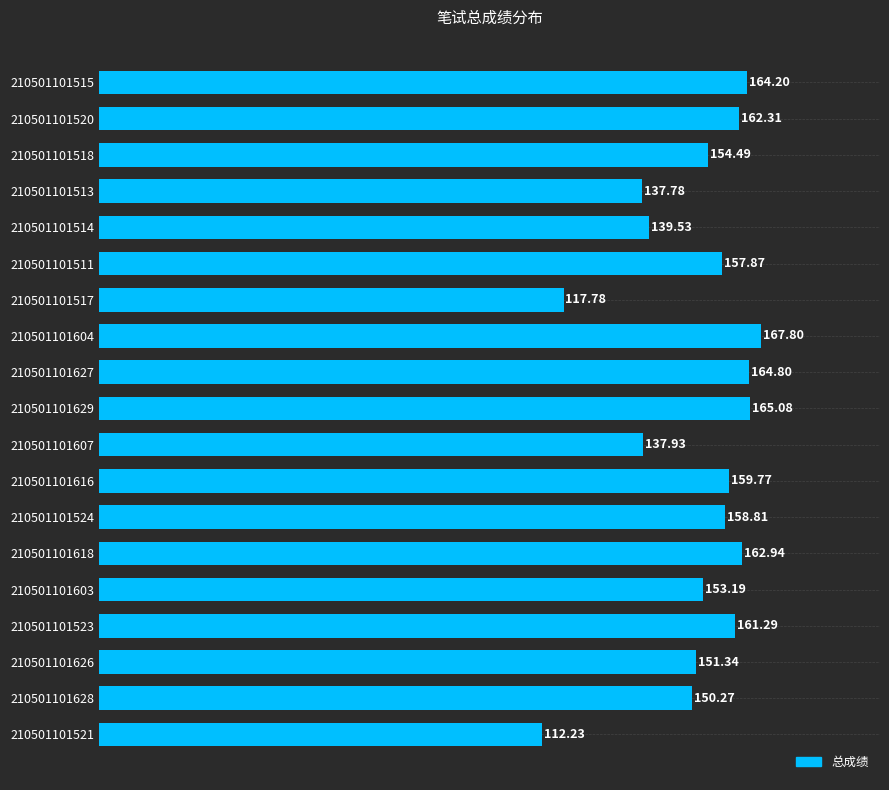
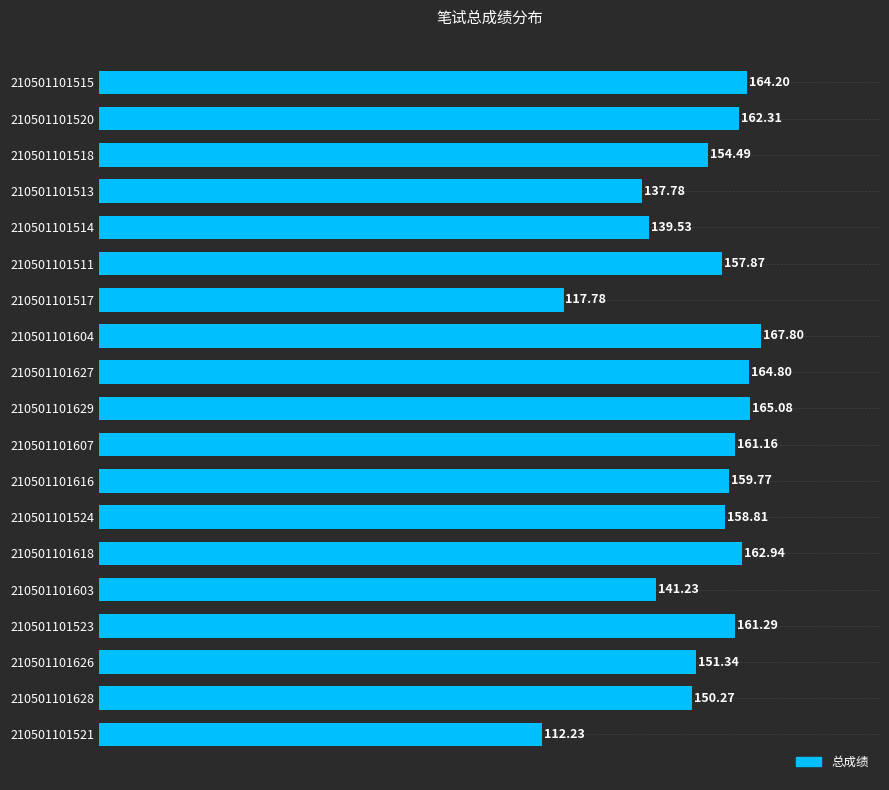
210501101607: 137.93 -> 161.16
210501101603: 153.19 -> 141.23
